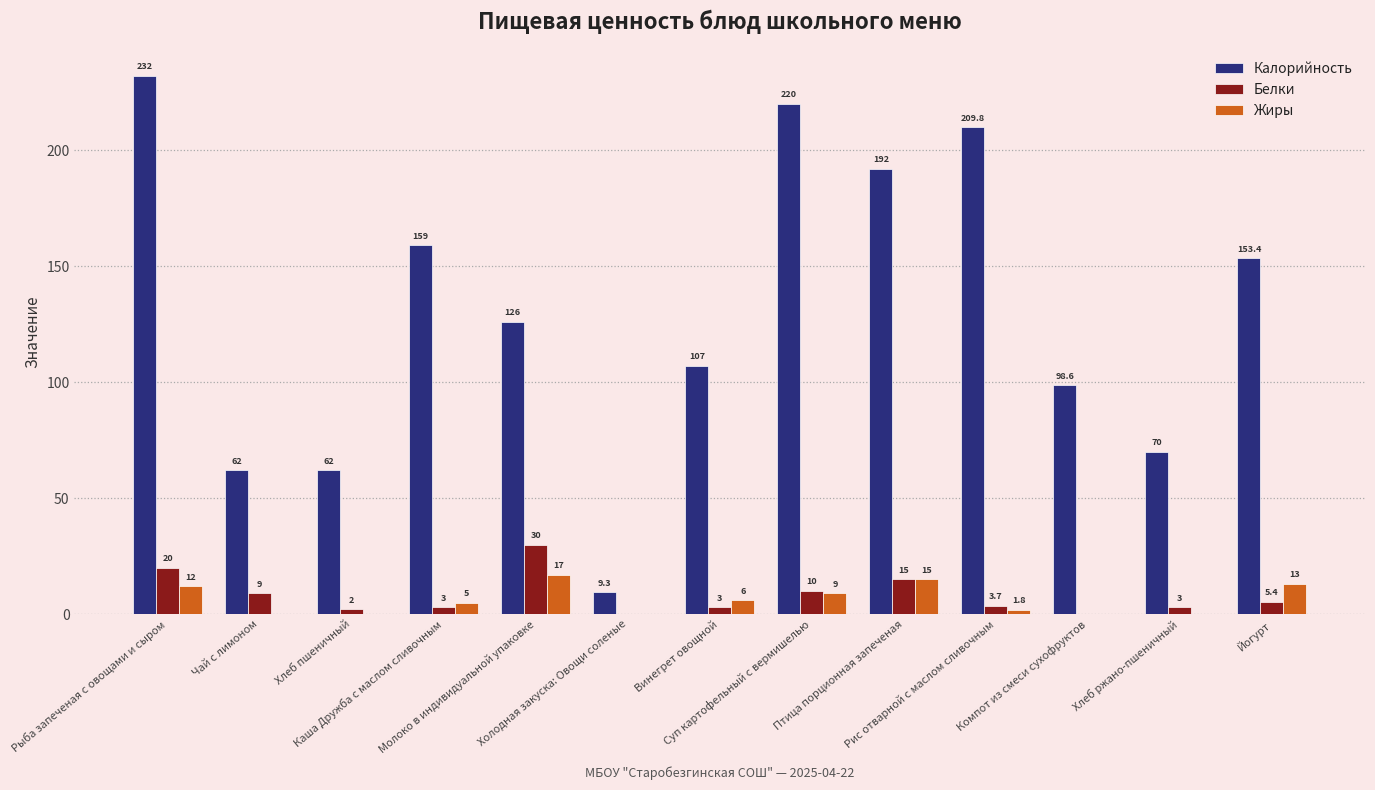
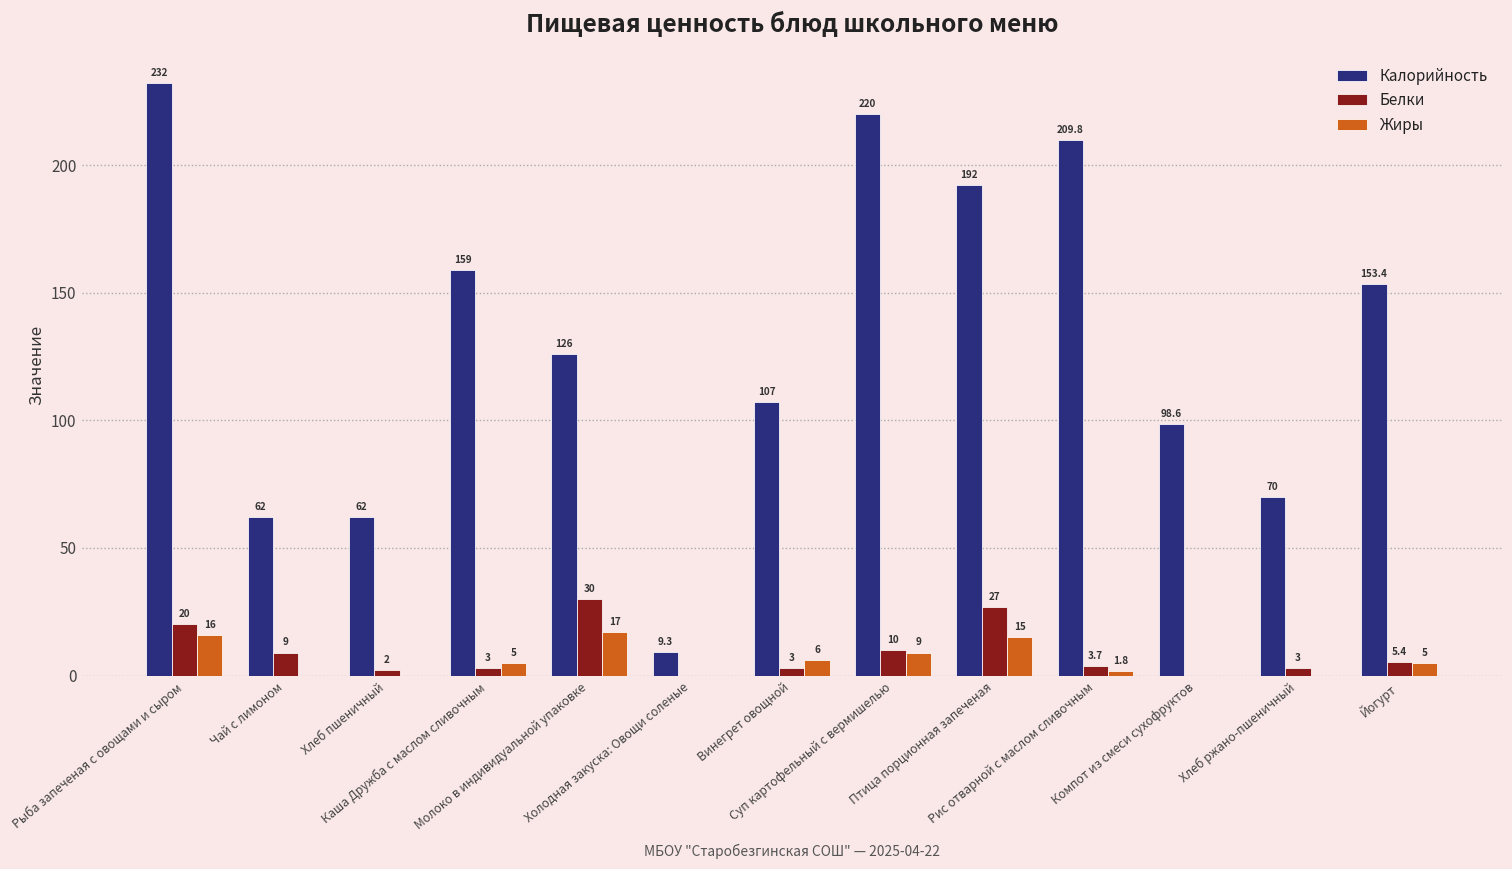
Жиры, Рыба запеченая с овощами и сыром: 12 -> 16
Белки, Птица порционная запеченая: 15 -> 27
Жиры, Йогурт: 13 -> 5
